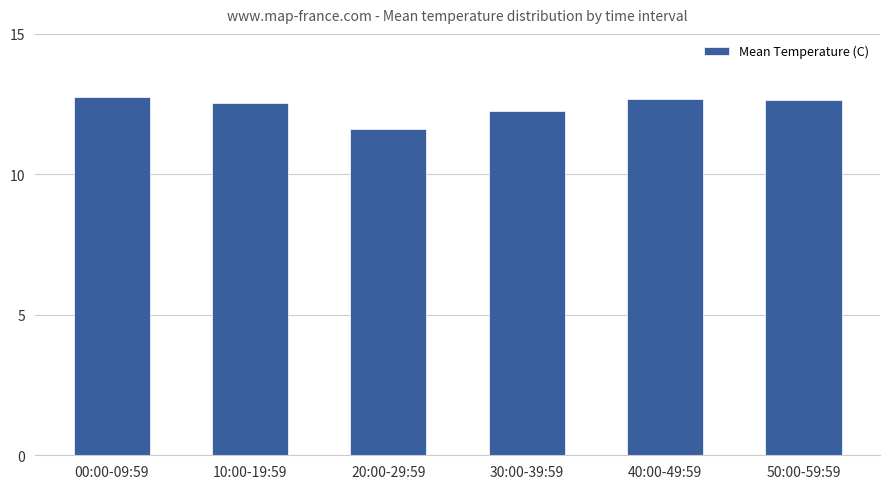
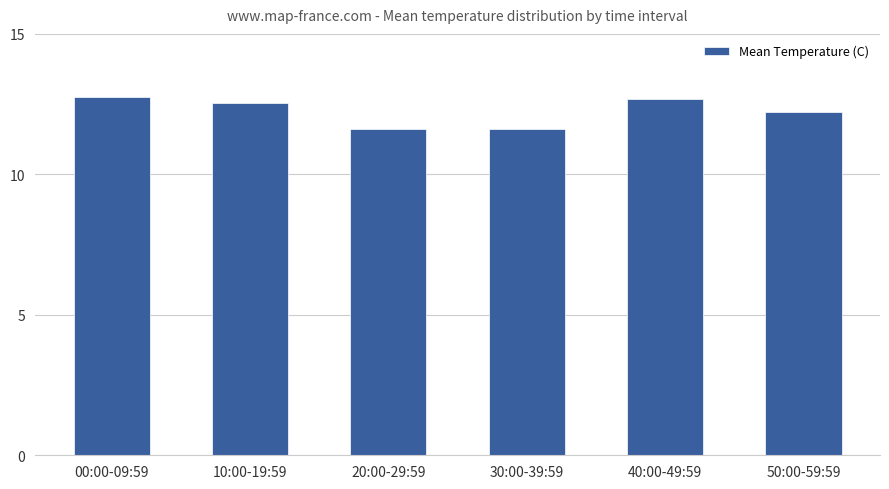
30:00-39:59: 12.3 -> 11.6
50:00-59:59: 12.6 -> 12.2
